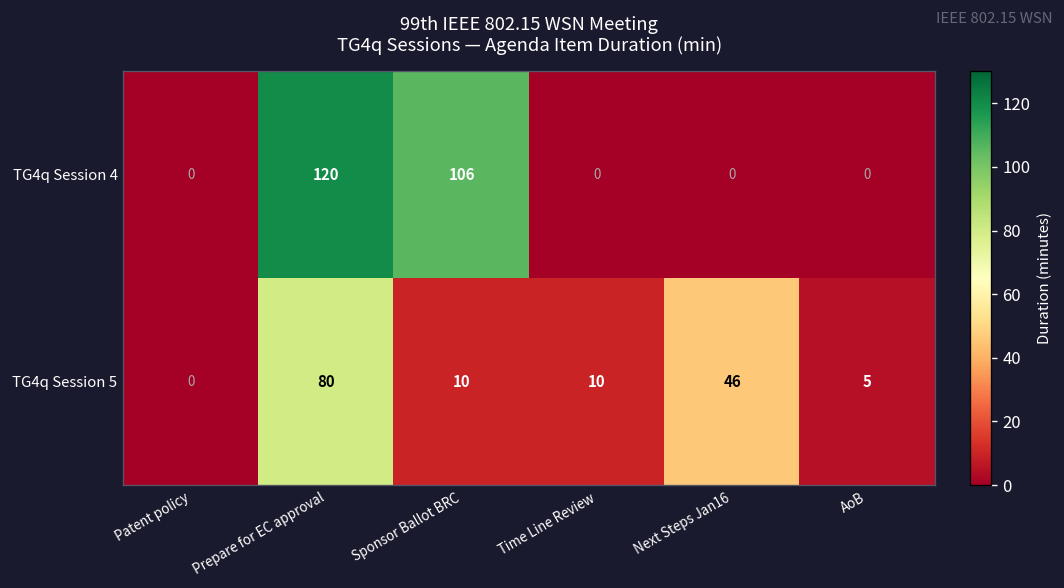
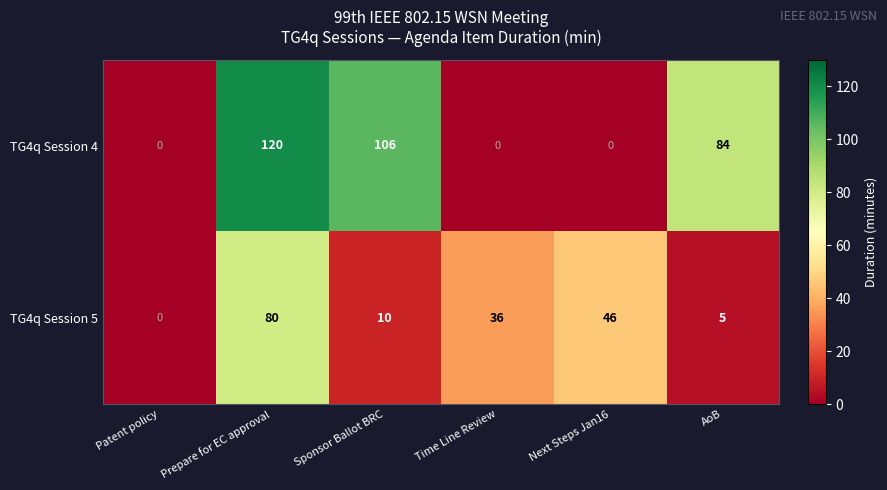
TG4q Session 4, AoB: 0 -> 84
TG4q Session 5, Time Line Review: 10 -> 36
